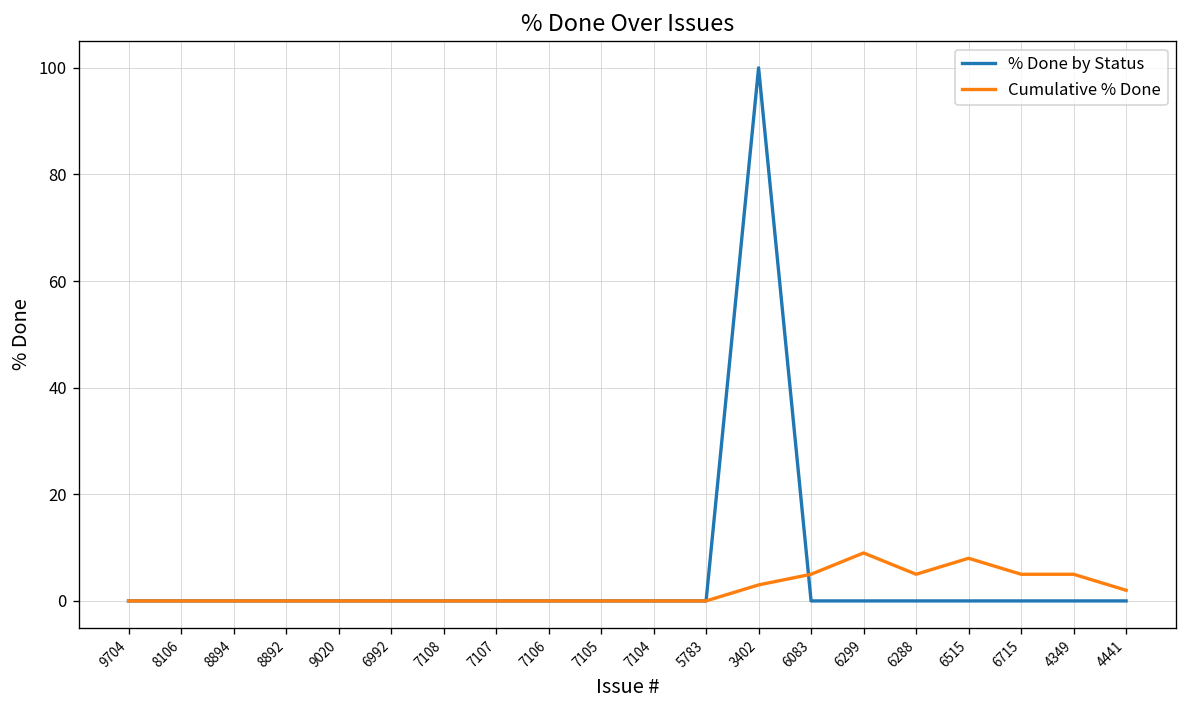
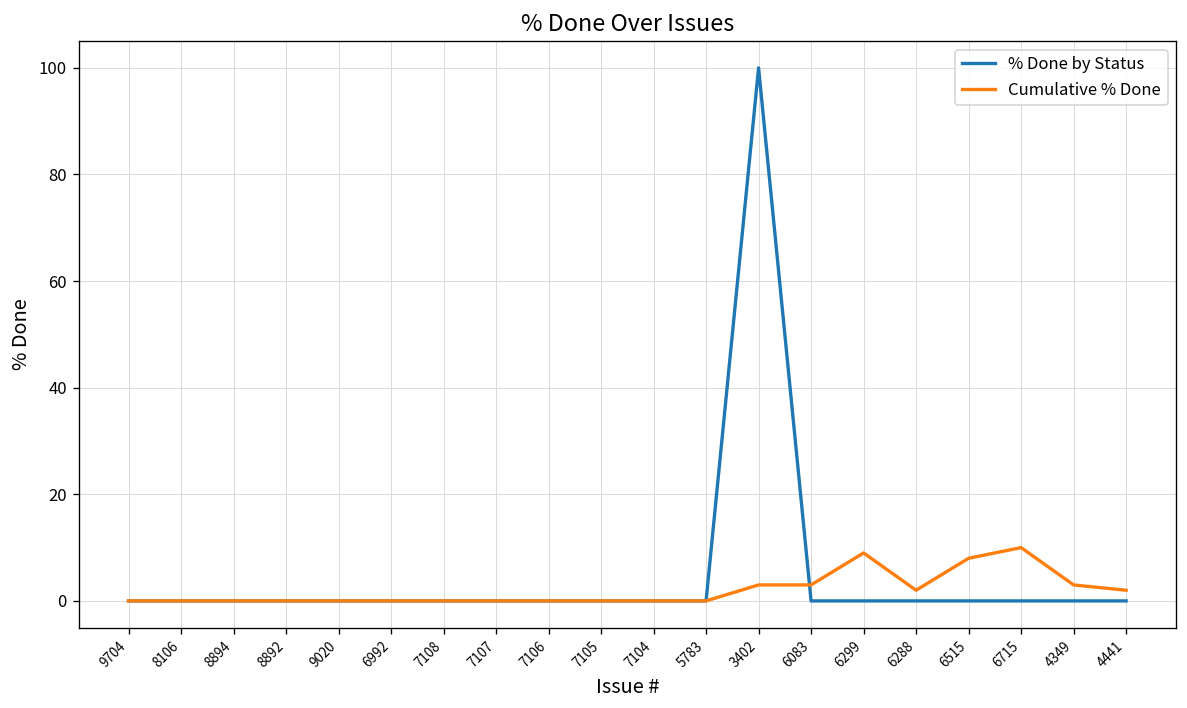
Cumulative % Done, 6083: 5 -> 3
Cumulative % Done, 6288: 5 -> 2
Cumulative % Done, 6715: 5 -> 10
Cumulative % Done, 4349: 5 -> 3
